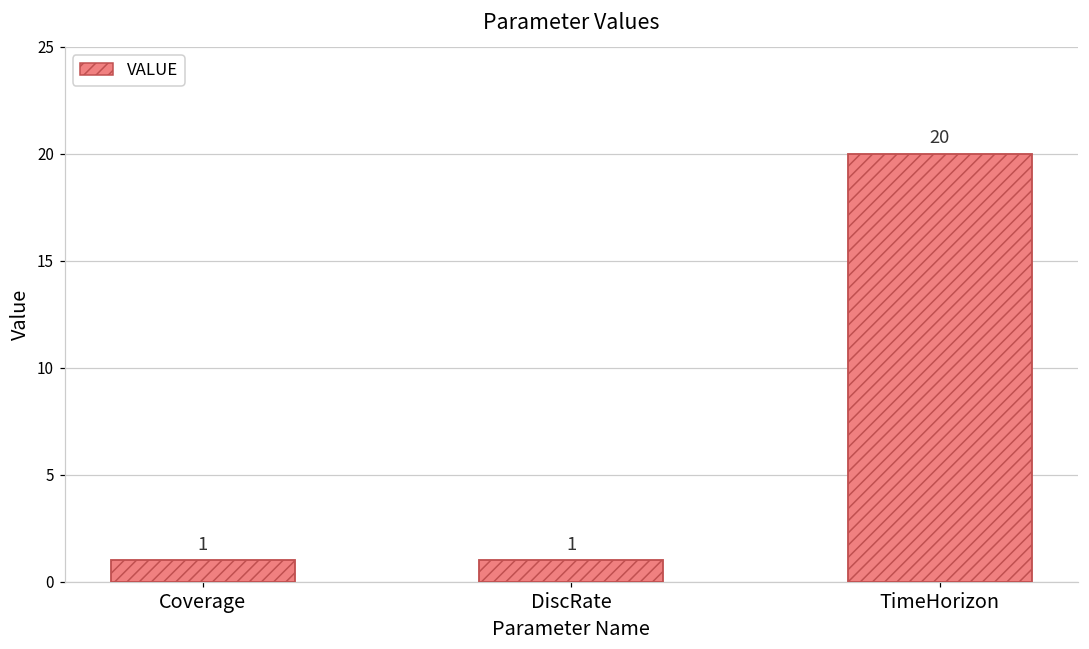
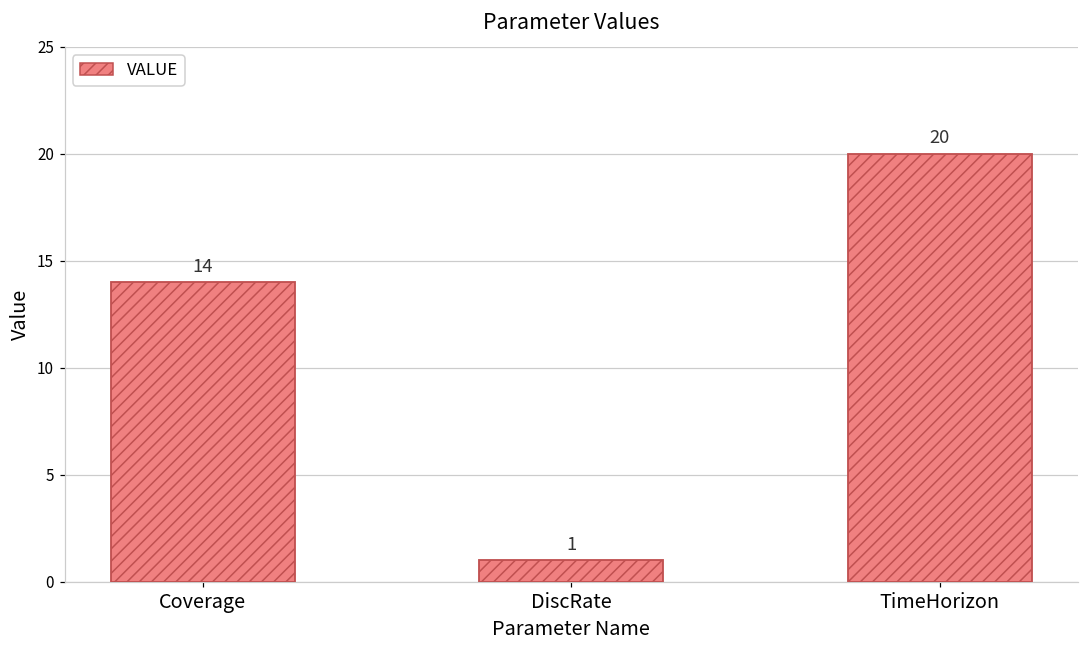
Coverage: 1 -> 14
